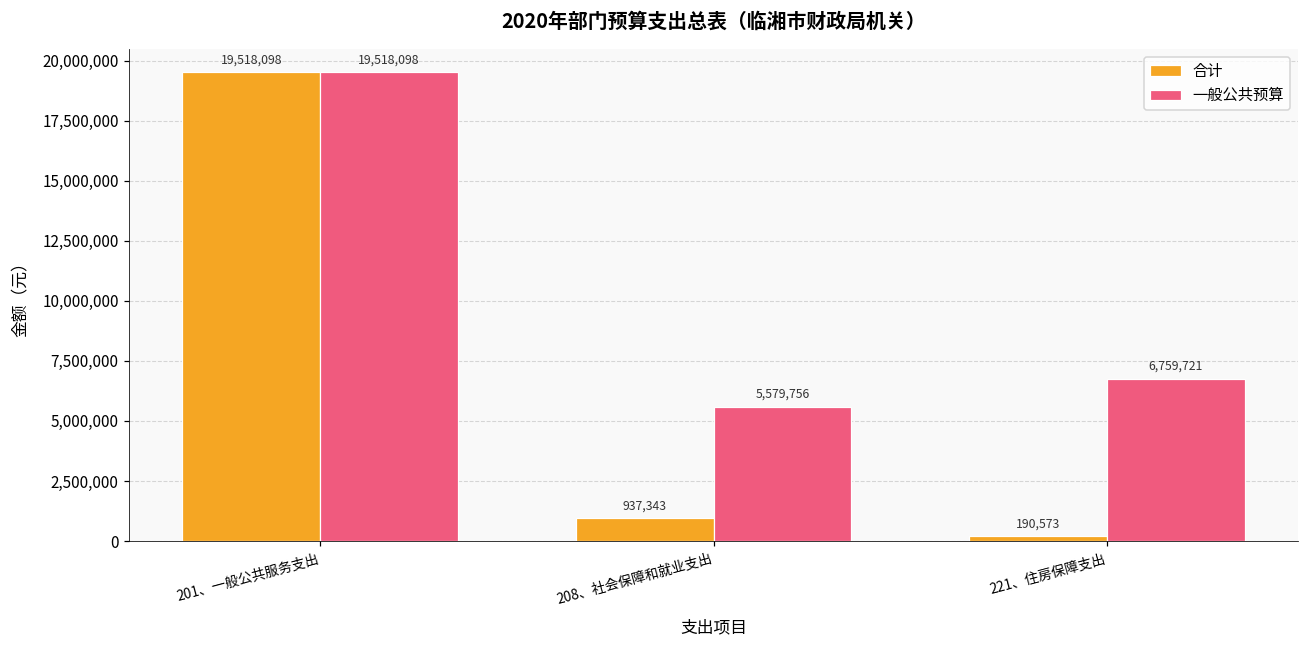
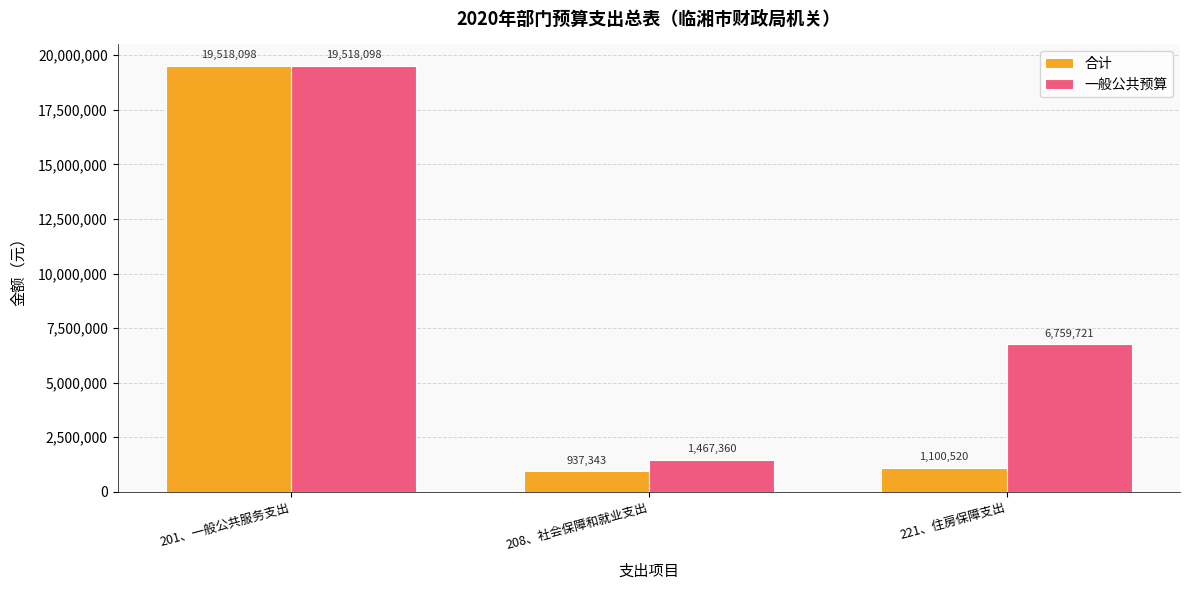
一般公共预算, 208、社会保障和就业支出: 5,579,756 -> 1,467,360
合计, 221、住房保障支出: 190,573 -> 1,100,520
